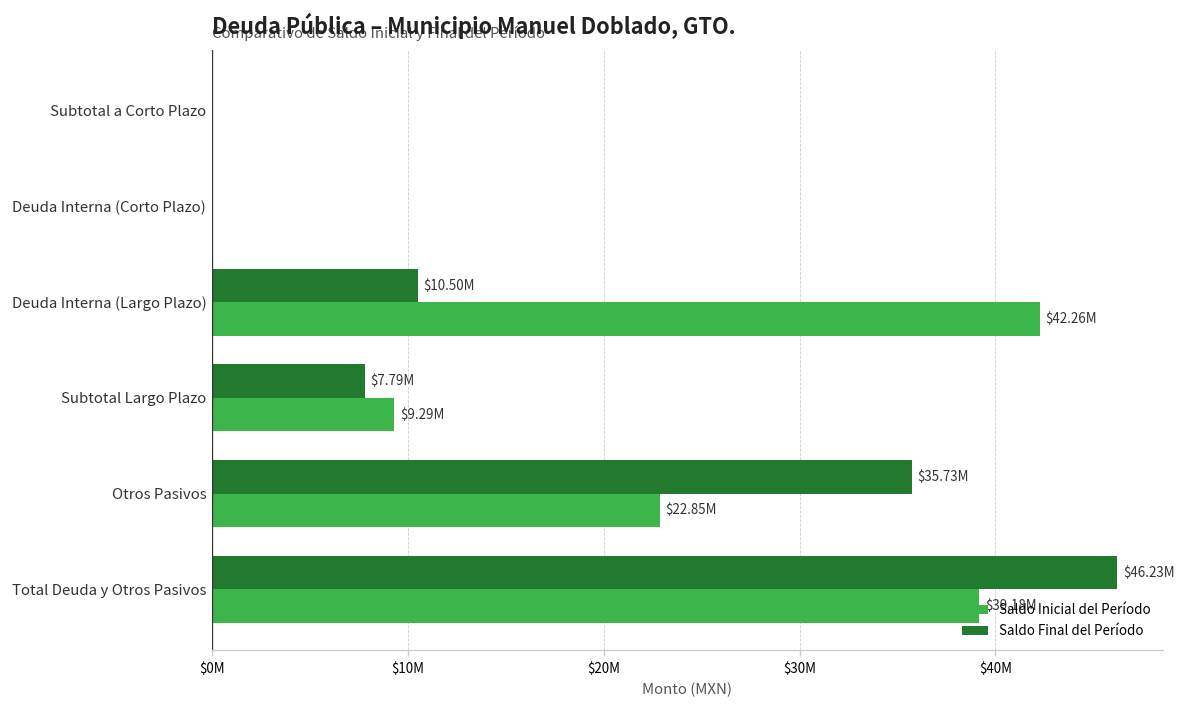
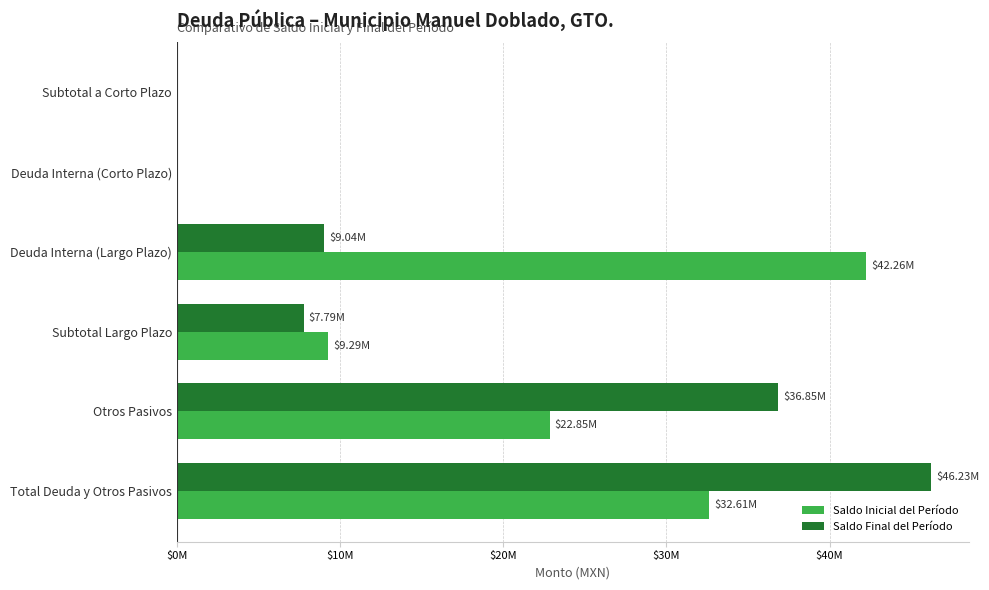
Saldo Final del Período, Deuda Interna (Largo Plazo): $10.50M -> $9.04M
Saldo Final del Período, Otros Pasivos: $35.73M -> $36.85M
Saldo Inicial del Período, Total Deuda y Otros Pasivos: $39.18M -> $32.61M
